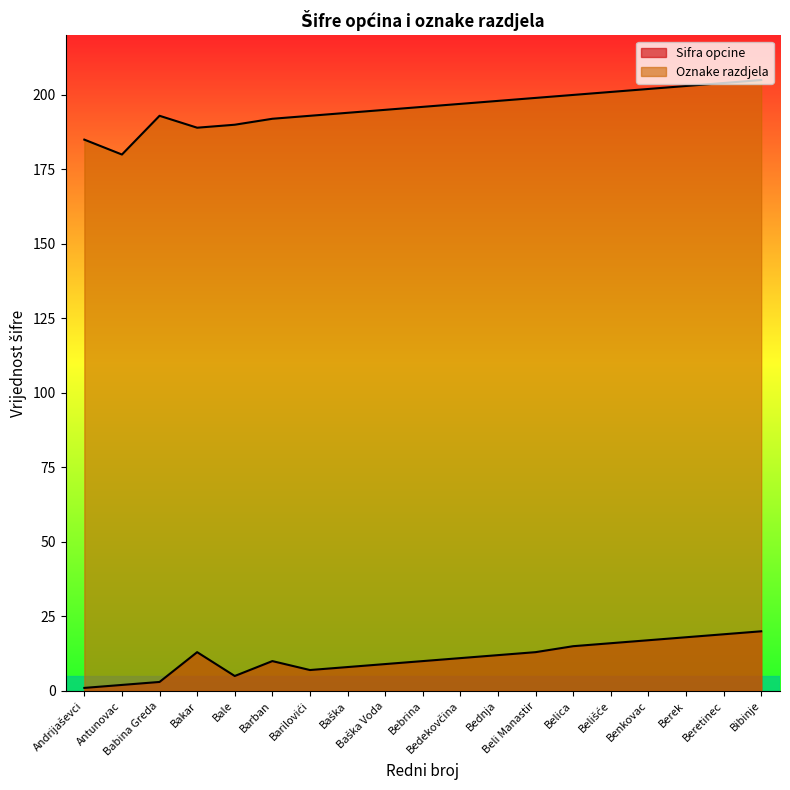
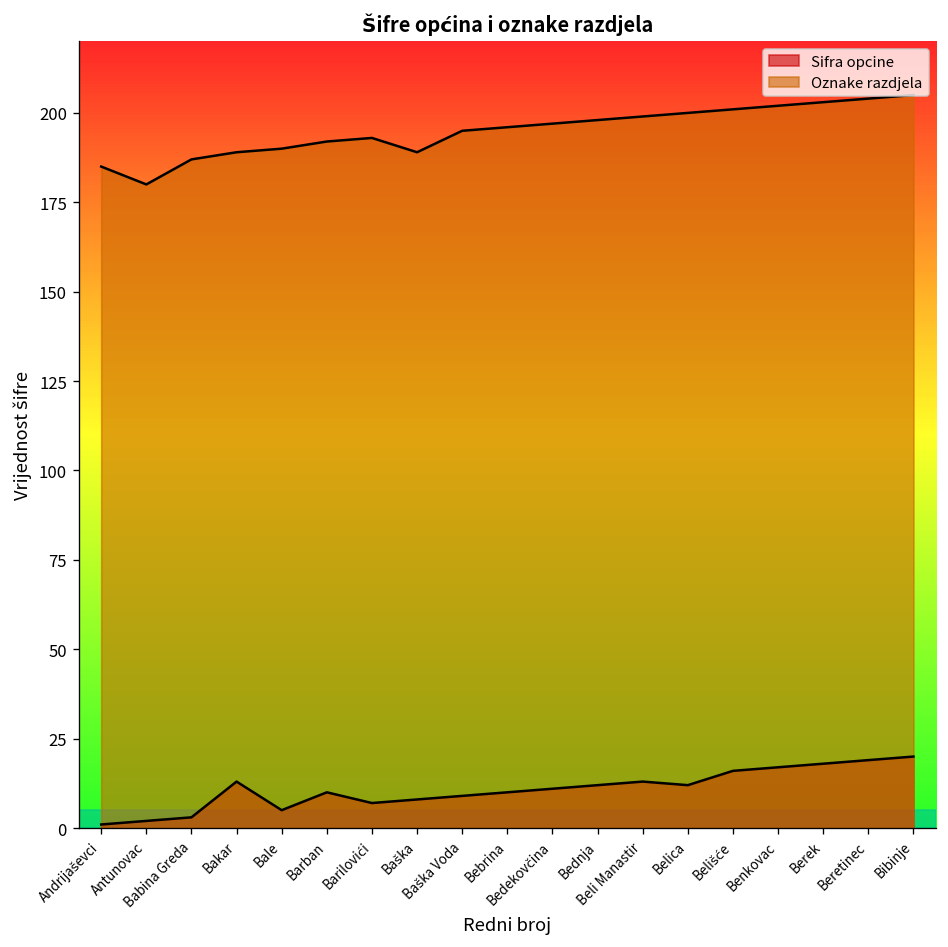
Oznake razdjela, Babina Greda: 193 -> 187
Oznake razdjela, Baška: 194 -> 189
Sifra opcine, Belica: 15 -> 12
